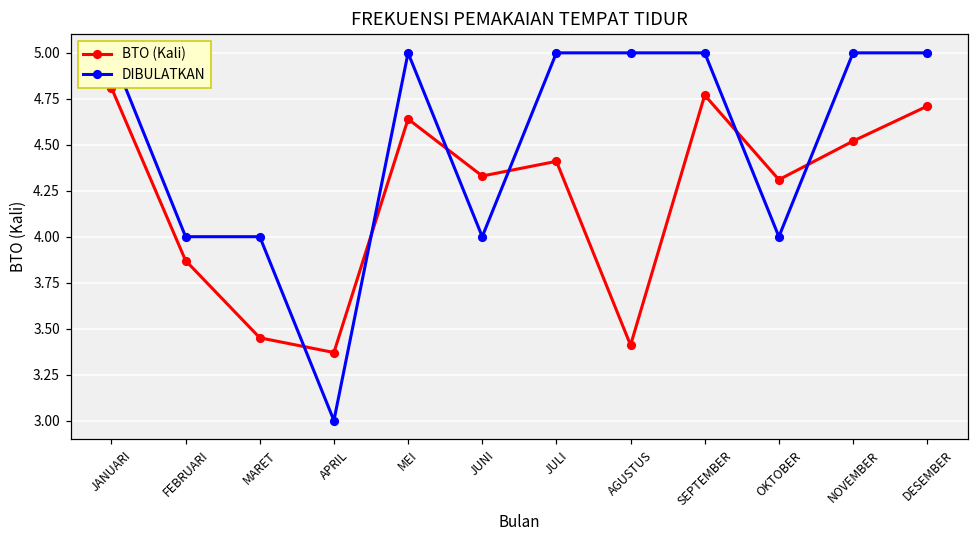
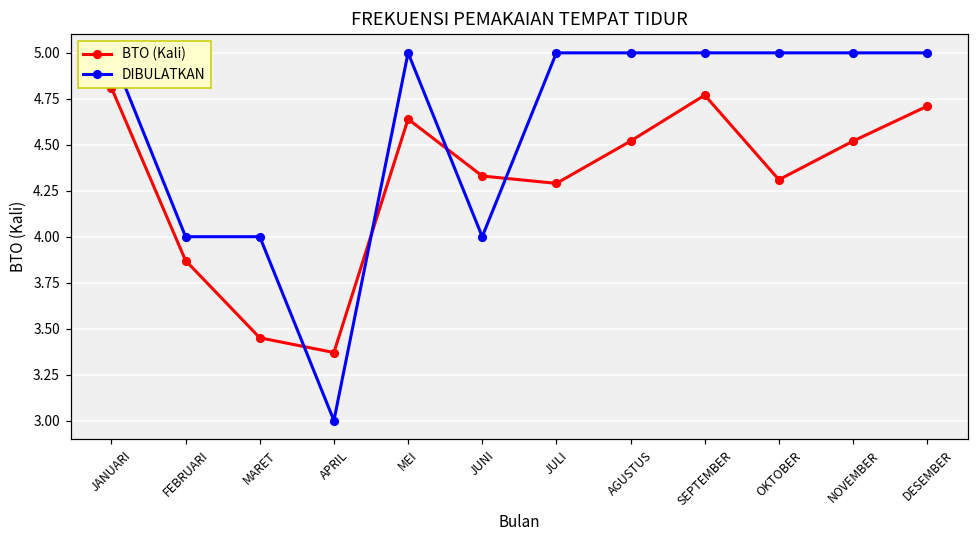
BTO (Kali), JULI: 4.41 -> 4.29
BTO (Kali), AGUSTUS: 3.41 -> 4.52
DIBULATKAN, OKTOBER: 4 -> 5
